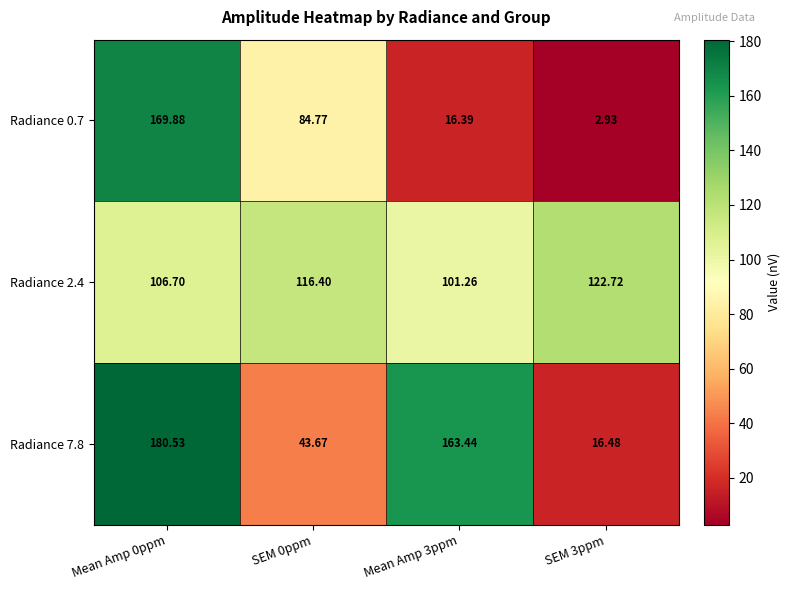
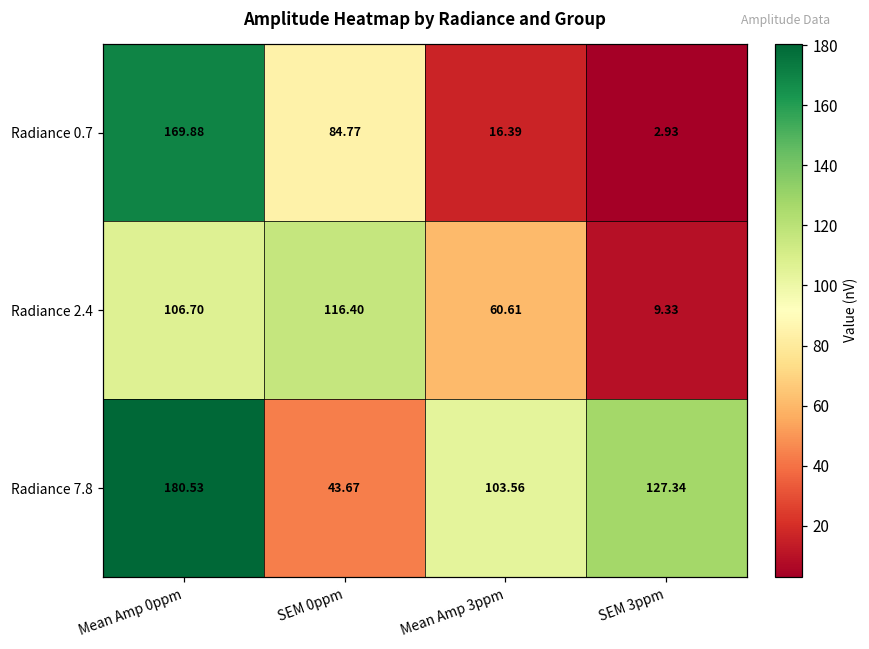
Radiance 2.4, Mean Amp 3ppm: 101.26 -> 60.61
Radiance 2.4, SEM 3ppm: 122.72 -> 9.33
Radiance 7.8, Mean Amp 3ppm: 163.44 -> 103.56
Radiance 7.8, SEM 3ppm: 16.48 -> 127.34
